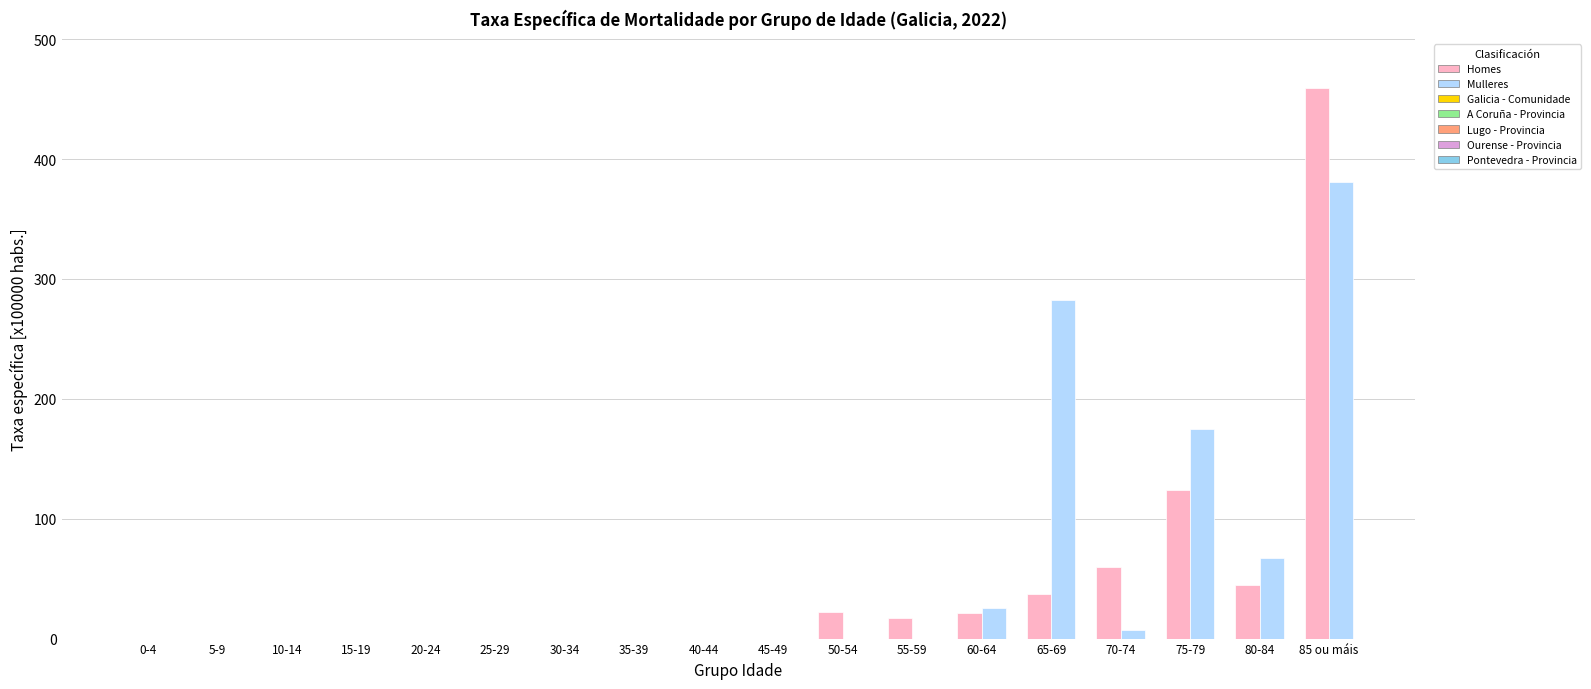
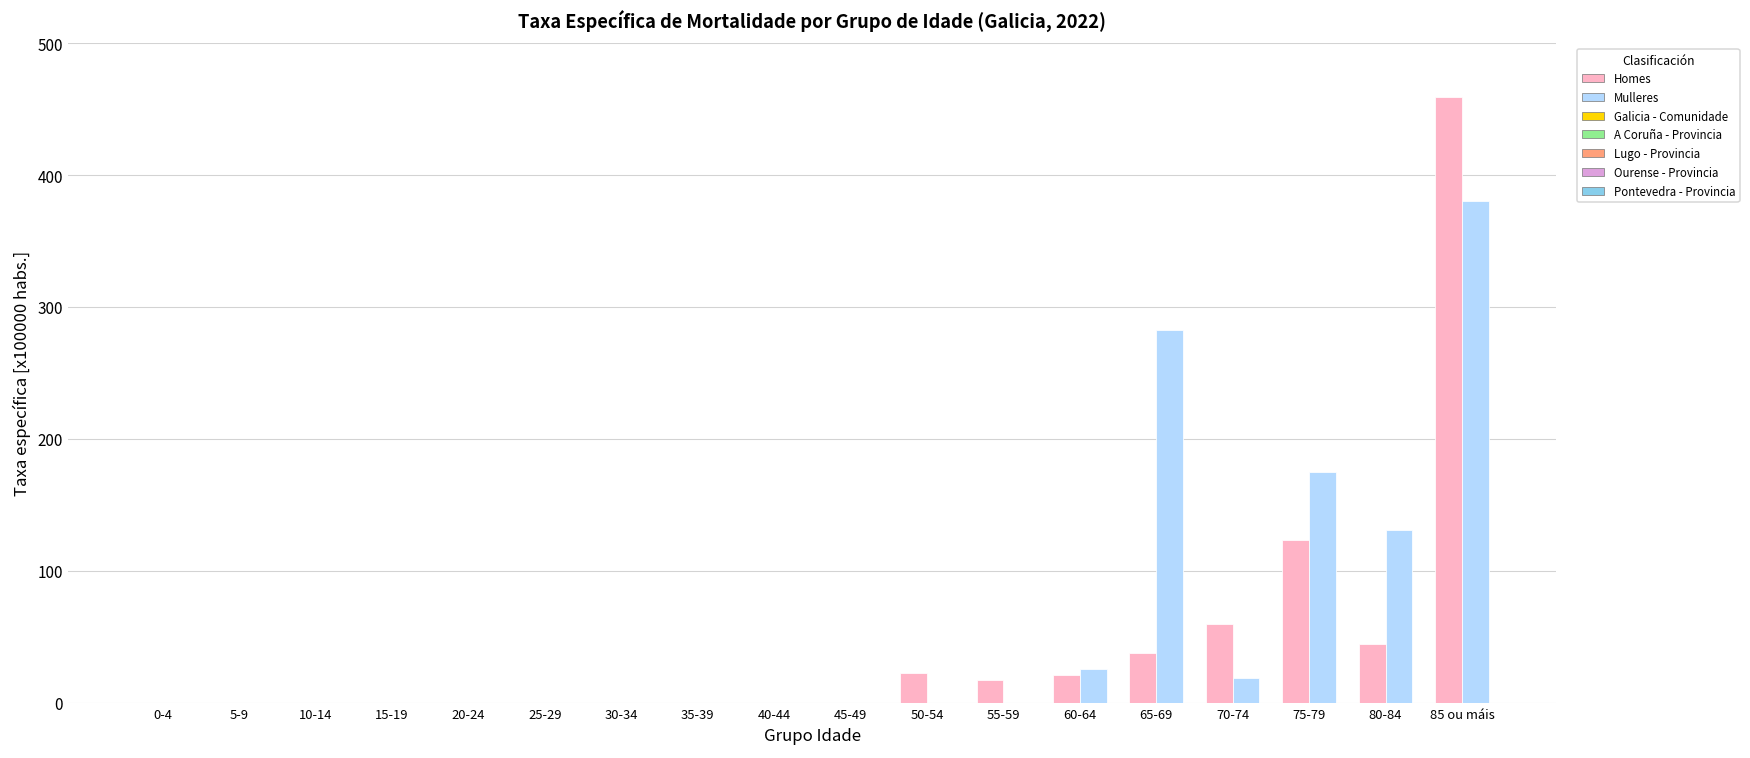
Mulleres, 70-74: 7 -> 18
Mulleres, 80-84: 68 -> 131
